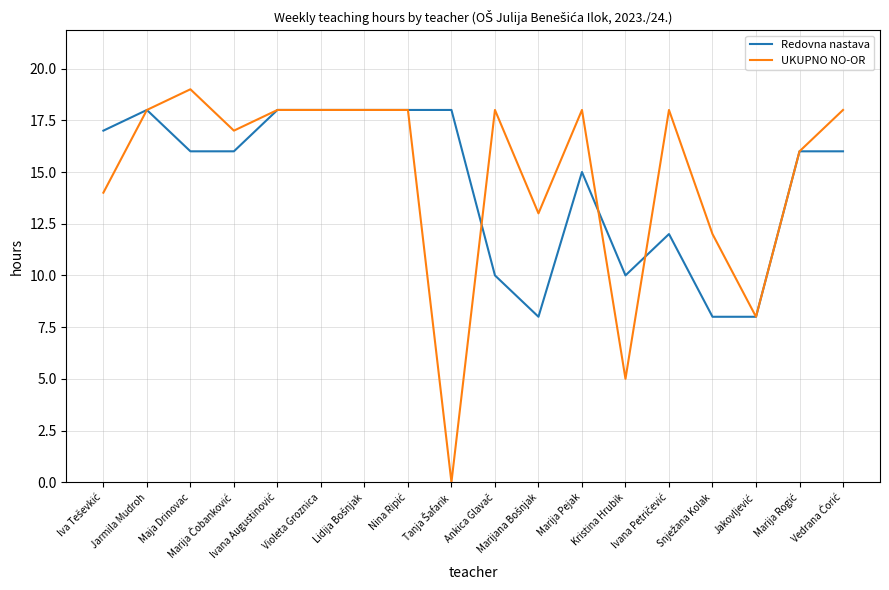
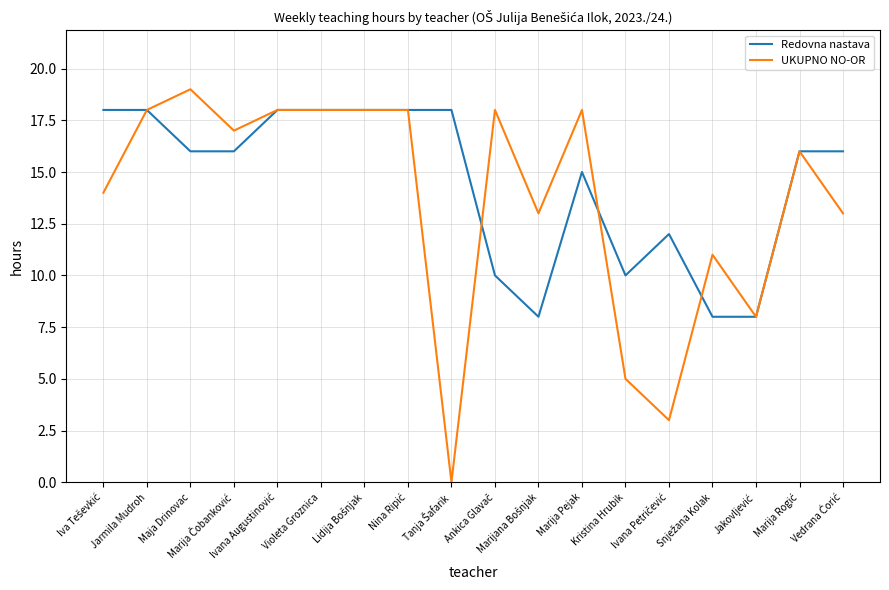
Redovna nastava, Iva Teševkić: 17 -> 18
UKUPNO NO-OR, Ivana Petričević: 18 -> 3
UKUPNO NO-OR, Snježana Kolak: 12 -> 11
UKUPNO NO-OR, Vedrana Ćorić: 18 -> 13
